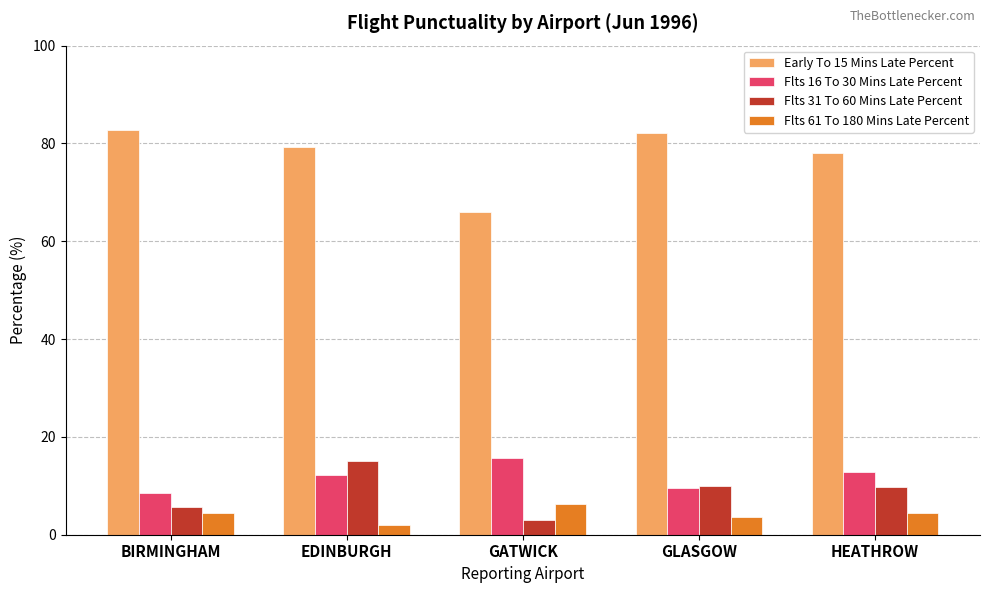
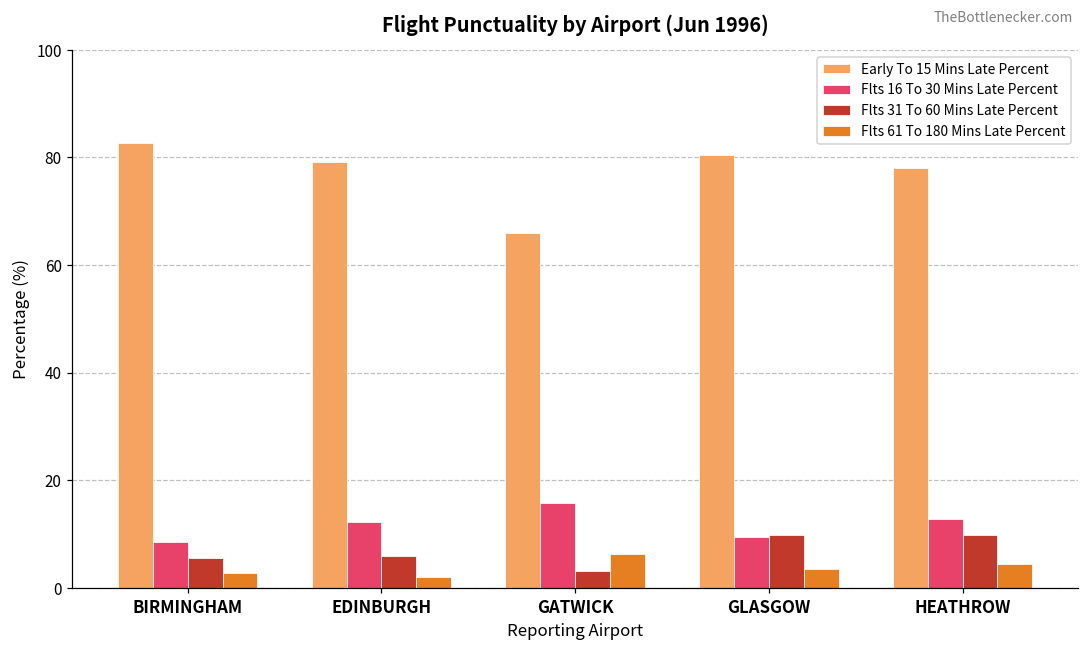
Flts 61 To 180 Mins Late Percent, BIRMINGHAM: 5 -> 3
Flts 31 To 60 Mins Late Percent, EDINBURGH: 15 -> 6
Early To 15 Mins Late Percent, GLASGOW: 82 -> 80
